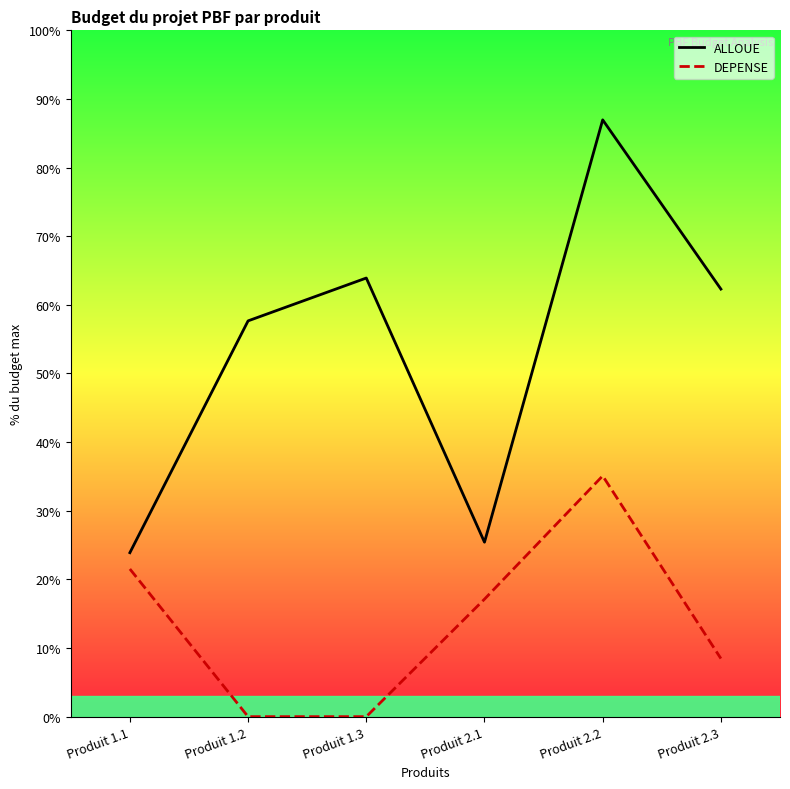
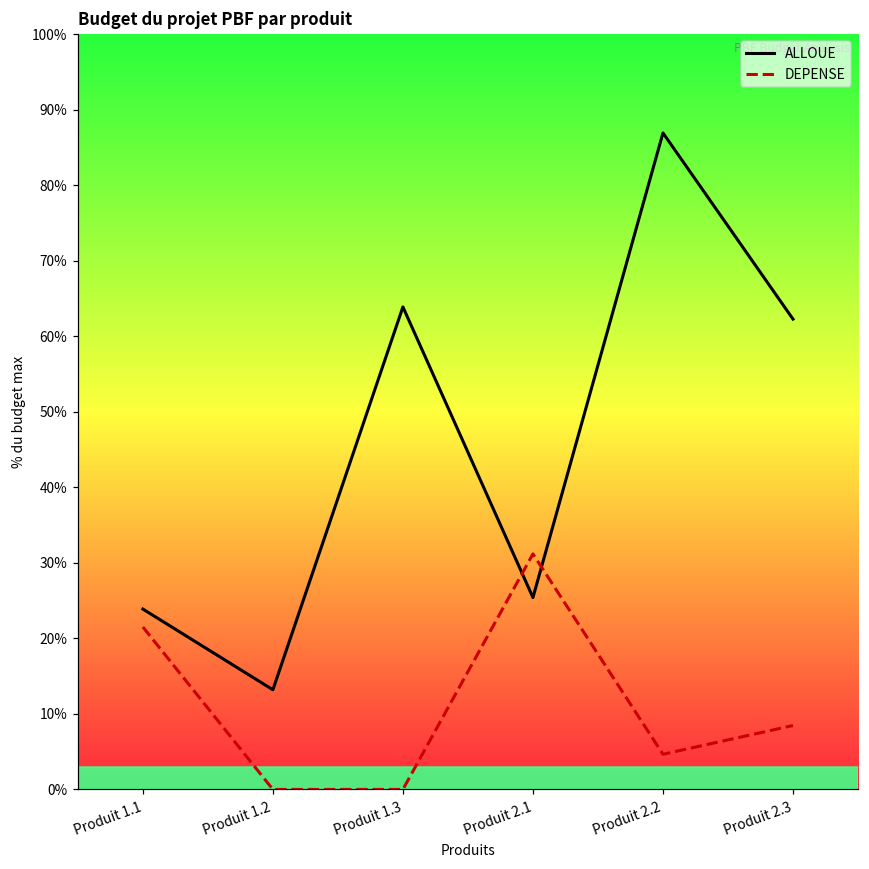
ALLOUE, Produit 1.2: 58% -> 13%
DEPENSE, Produit 2.1: 17% -> 31%
DEPENSE, Produit 2.2: 35% -> 5%
